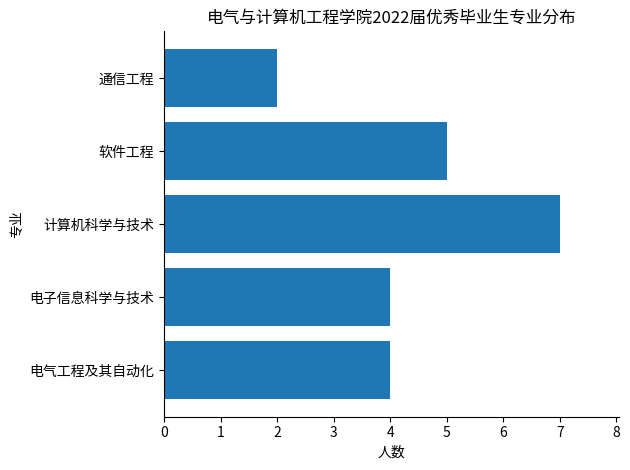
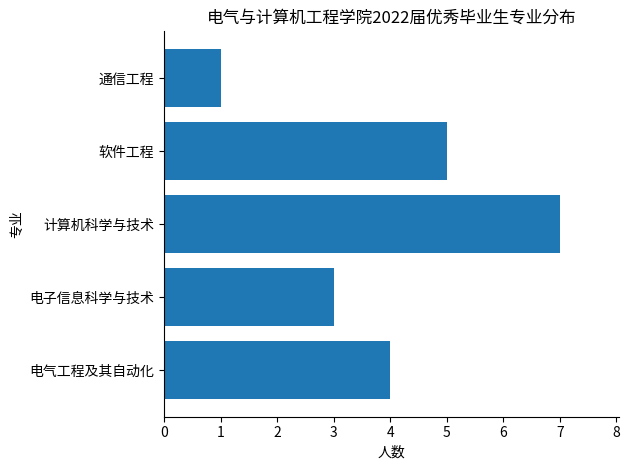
通信工程: 2 -> 1
电子信息科学与技术: 4 -> 3
